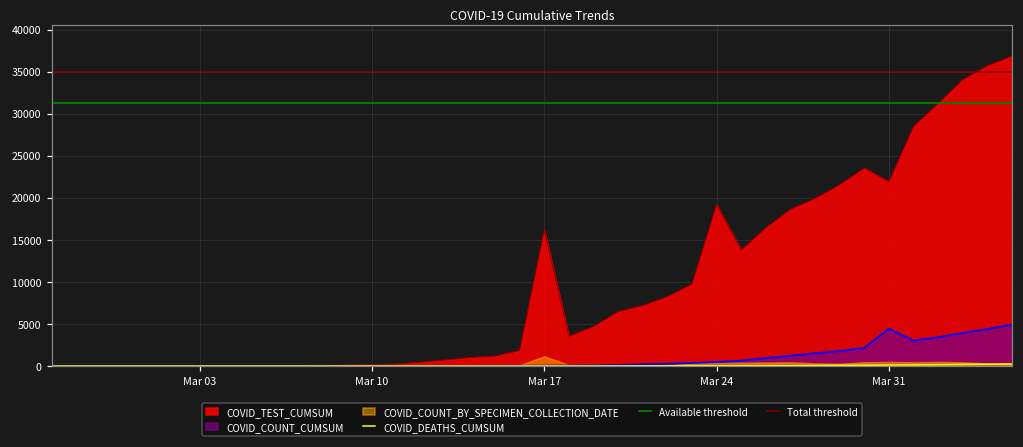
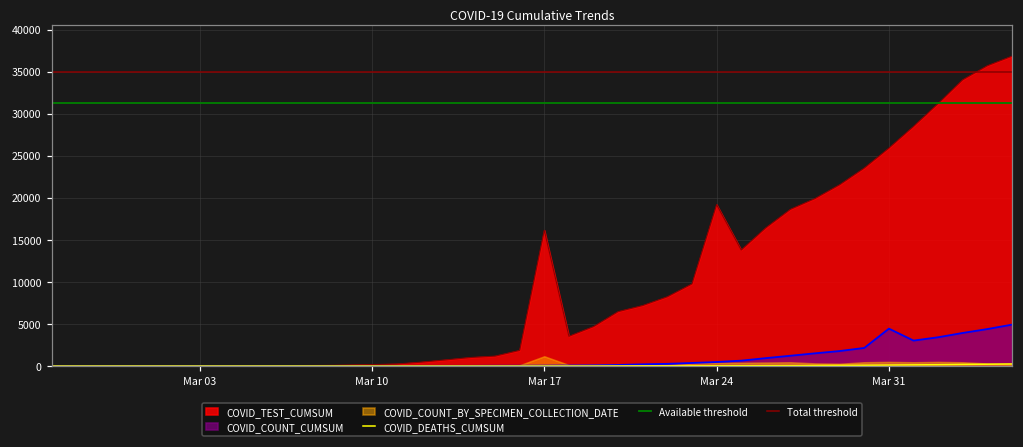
COVID_TEST_CUMSUM, Mar 31: 22000 -> 26000
